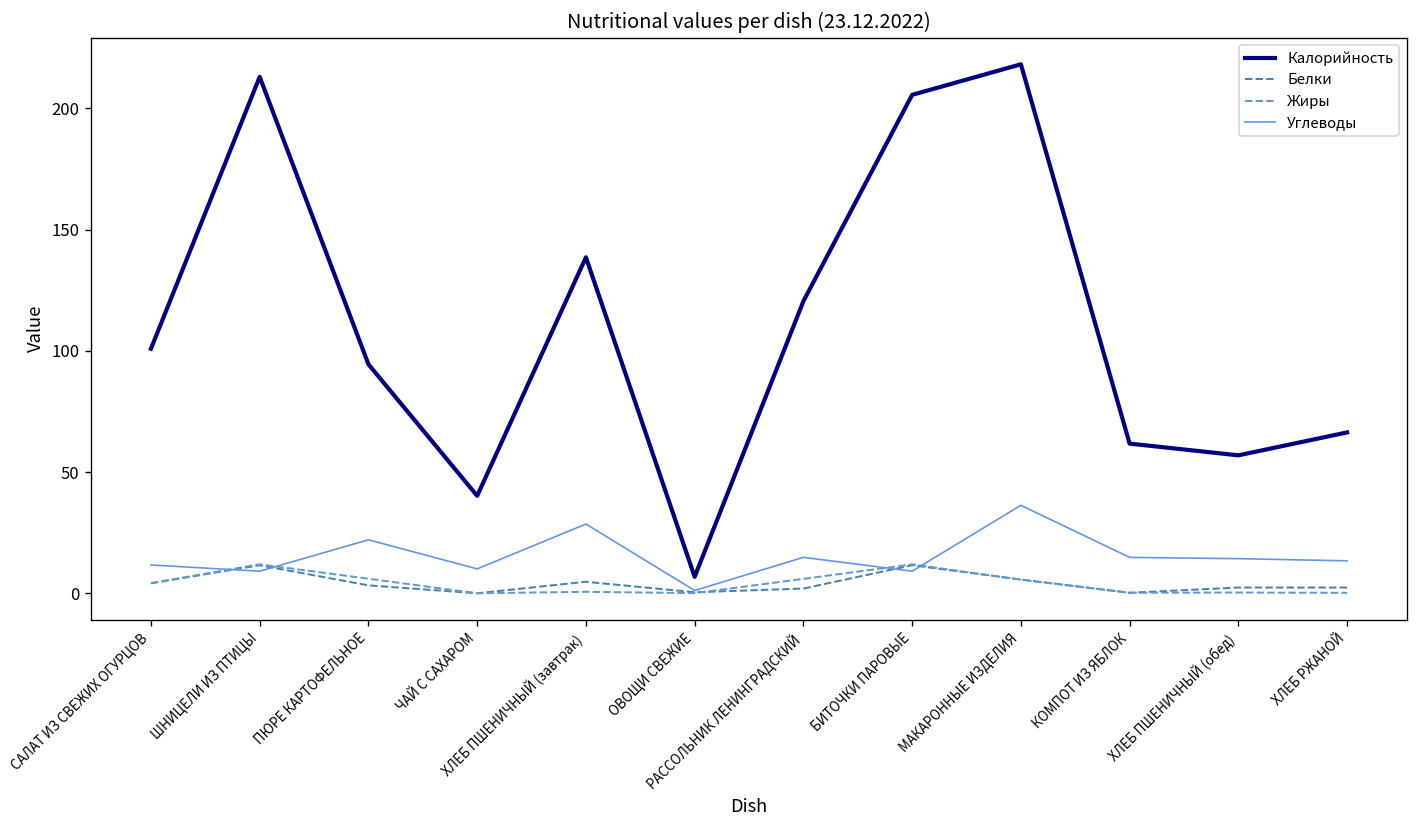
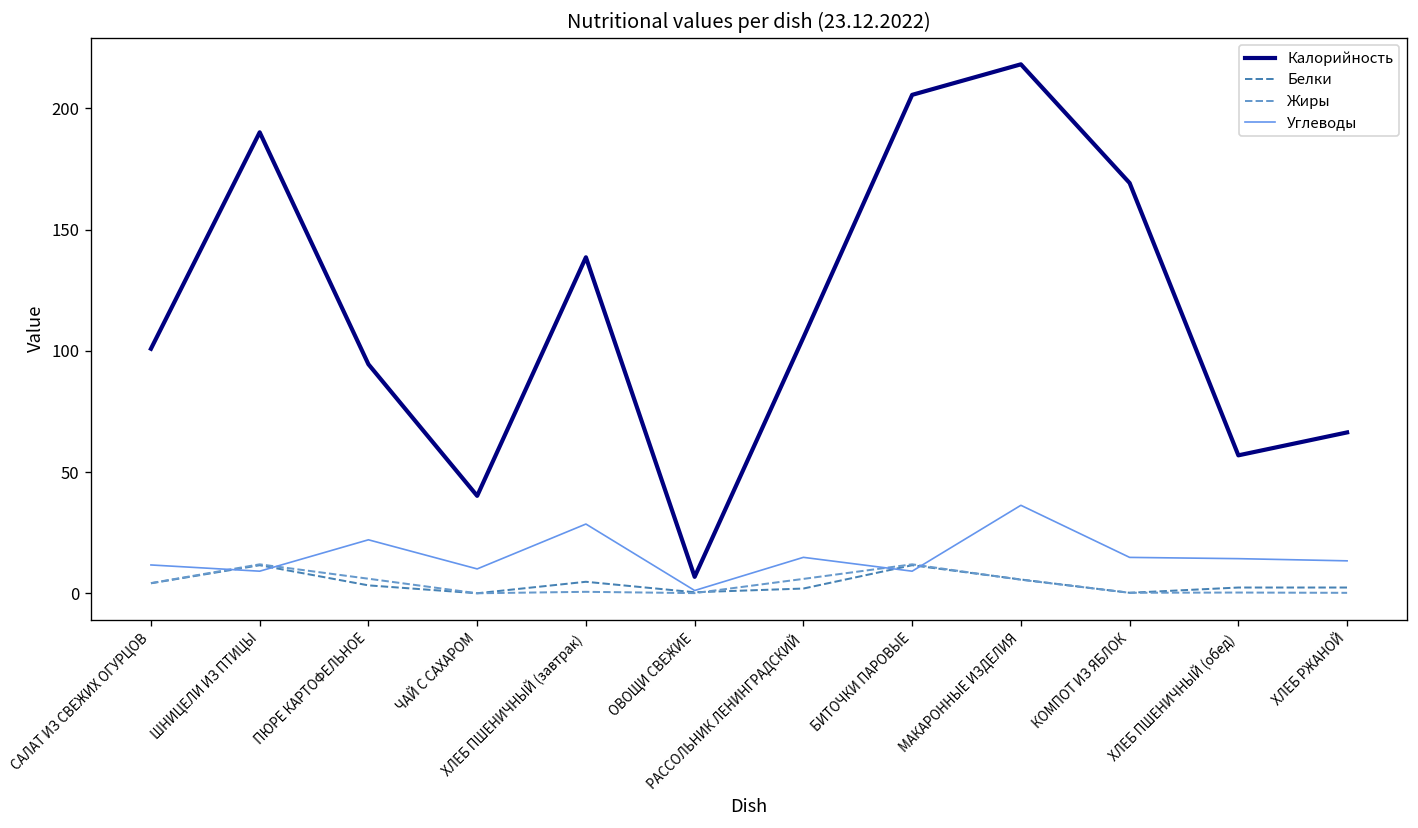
Калорийность, ШНИЦЕЛИ ИЗ ПТИЦЫ: 213 -> 190
Калорийность, РАССОЛЬНИК ЛЕНИНГРАДСКИЙ: 120 -> 106
Калорийность, КОМПОТ ИЗ ЯБЛОК: 62 -> 169
